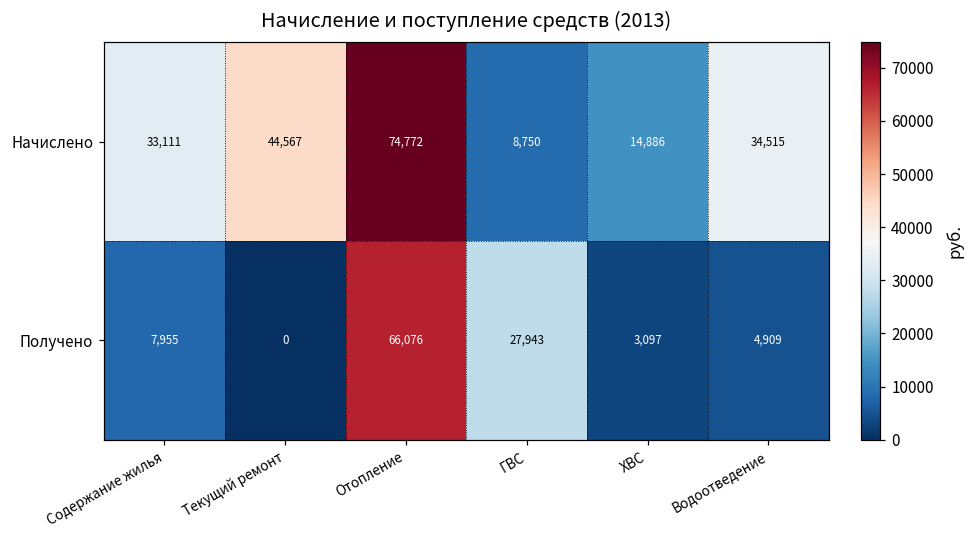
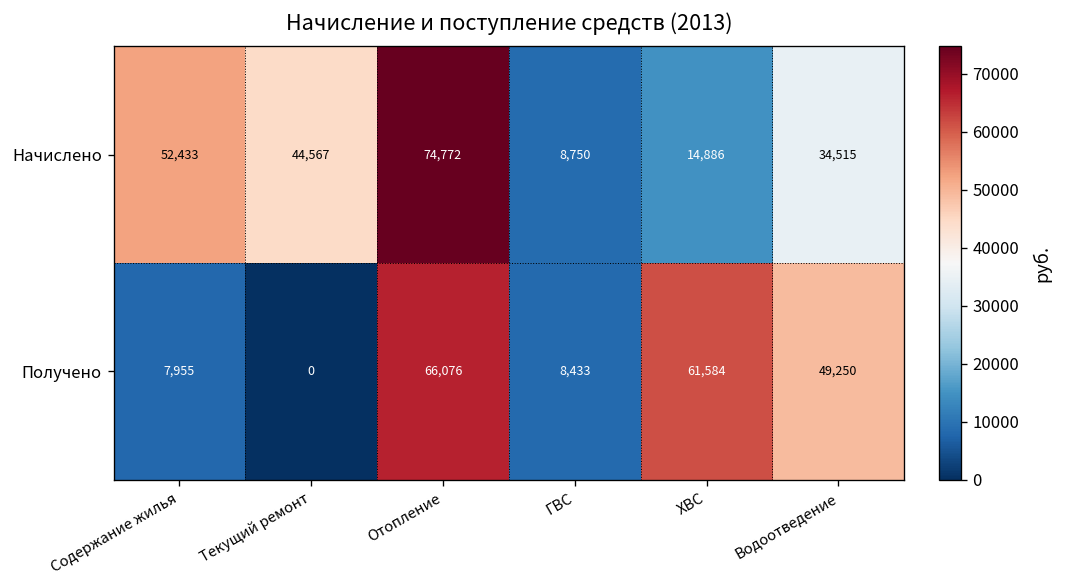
Начислено, Содержание жилья: 33,111 -> 52,433
Получено, ГВС: 27,943 -> 8,433
Получено, ХВС: 3,097 -> 61,584
Получено, Водоотведение: 4,909 -> 49,250
